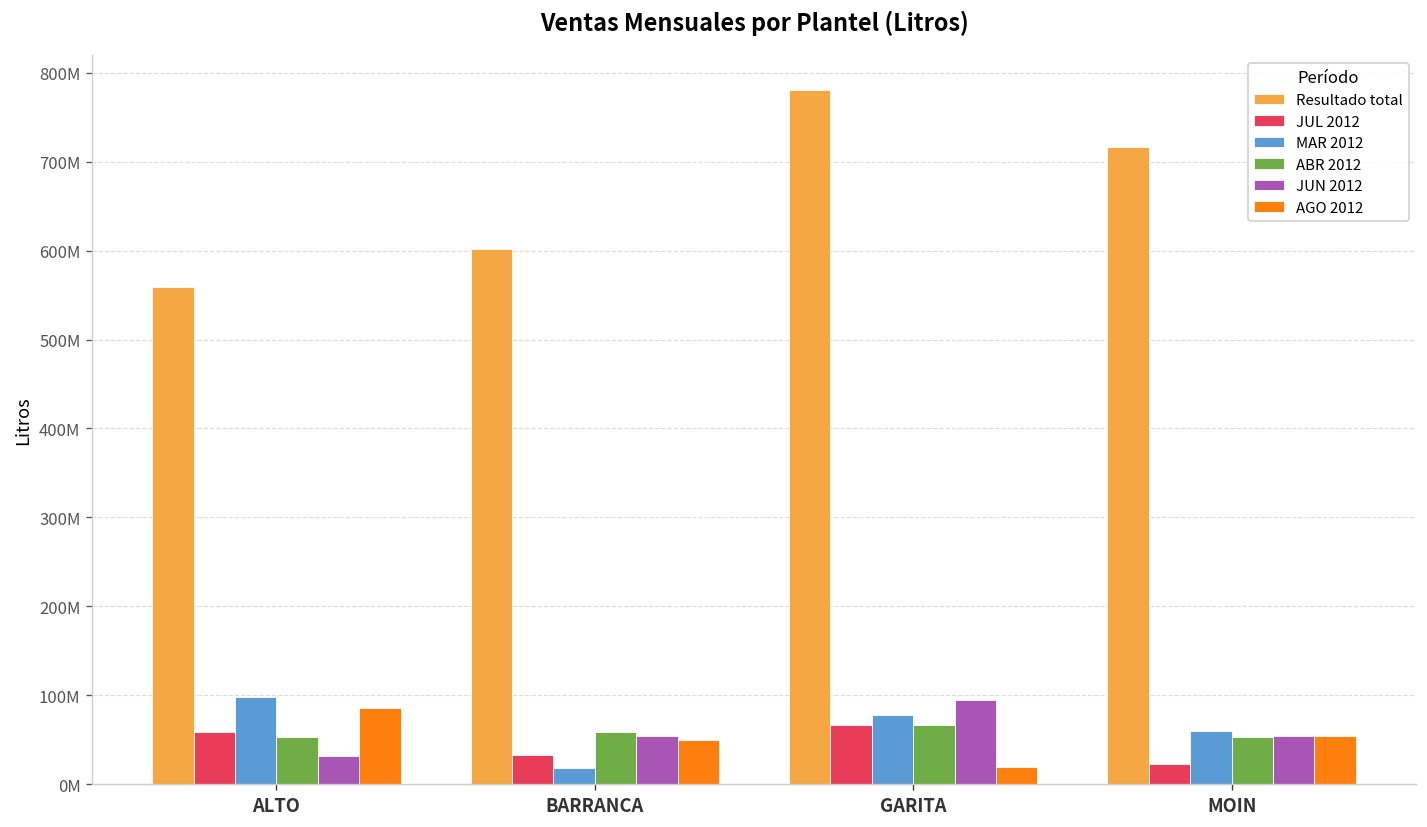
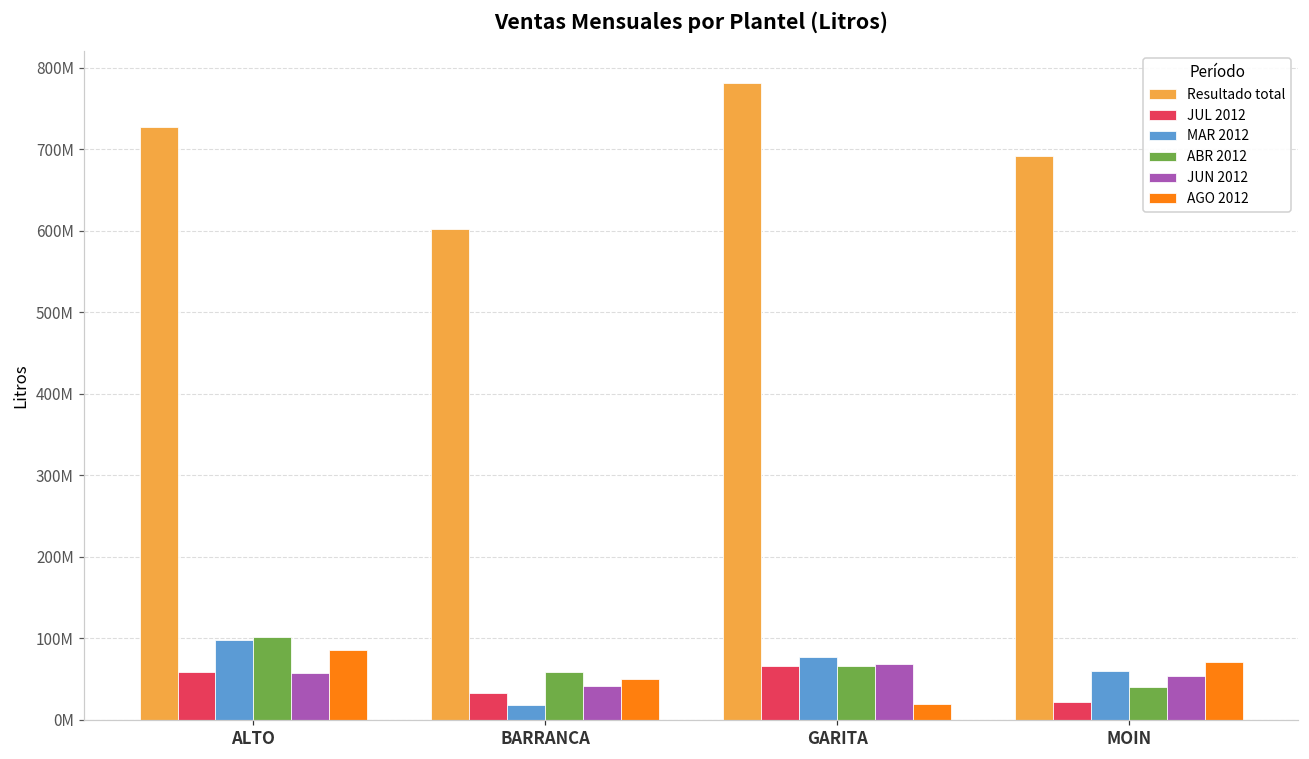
Resultado total, ALTO: 560000000 -> 730000000
ABR 2012, ALTO: 50000000 -> 100000000
JUN 2012, ALTO: 30000000 -> 60000000
JUN 2012, BARRANCA: 50000000 -> 40000000
JUN 2012, GARITA: 100000000 -> 70000000
Resultado total, MOIN: 720000000 -> 690000000
ABR 2012, MOIN: 50000000 -> 40000000
AGO 2012, MOIN: 50000000 -> 70000000
